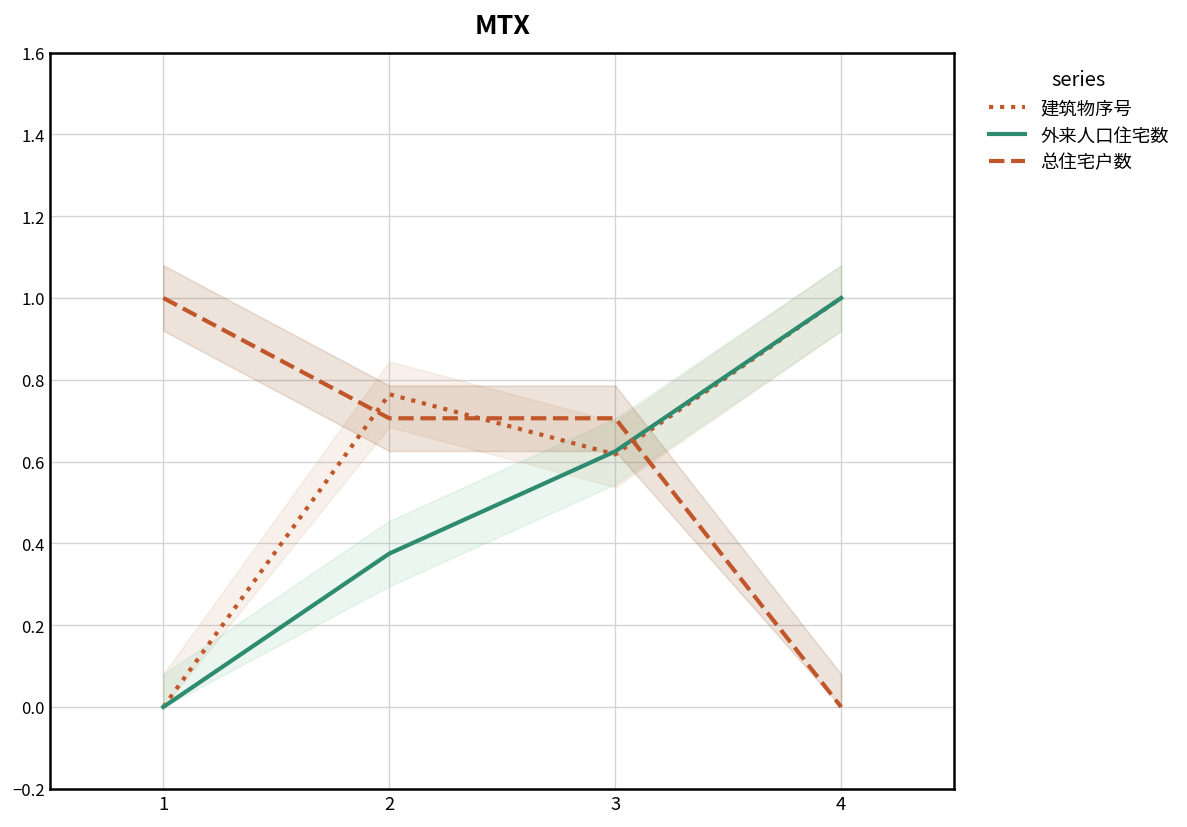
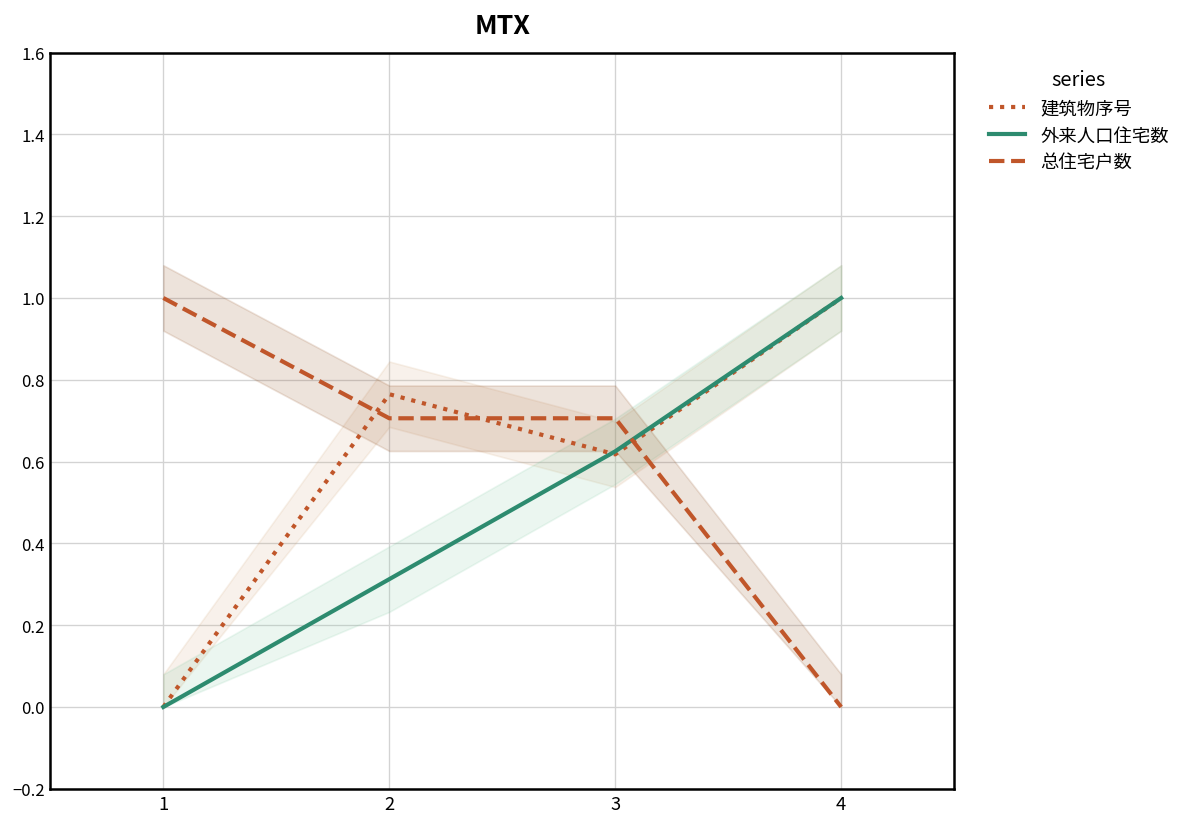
外来人口住宅数, 2: 0.38 -> 0.31
